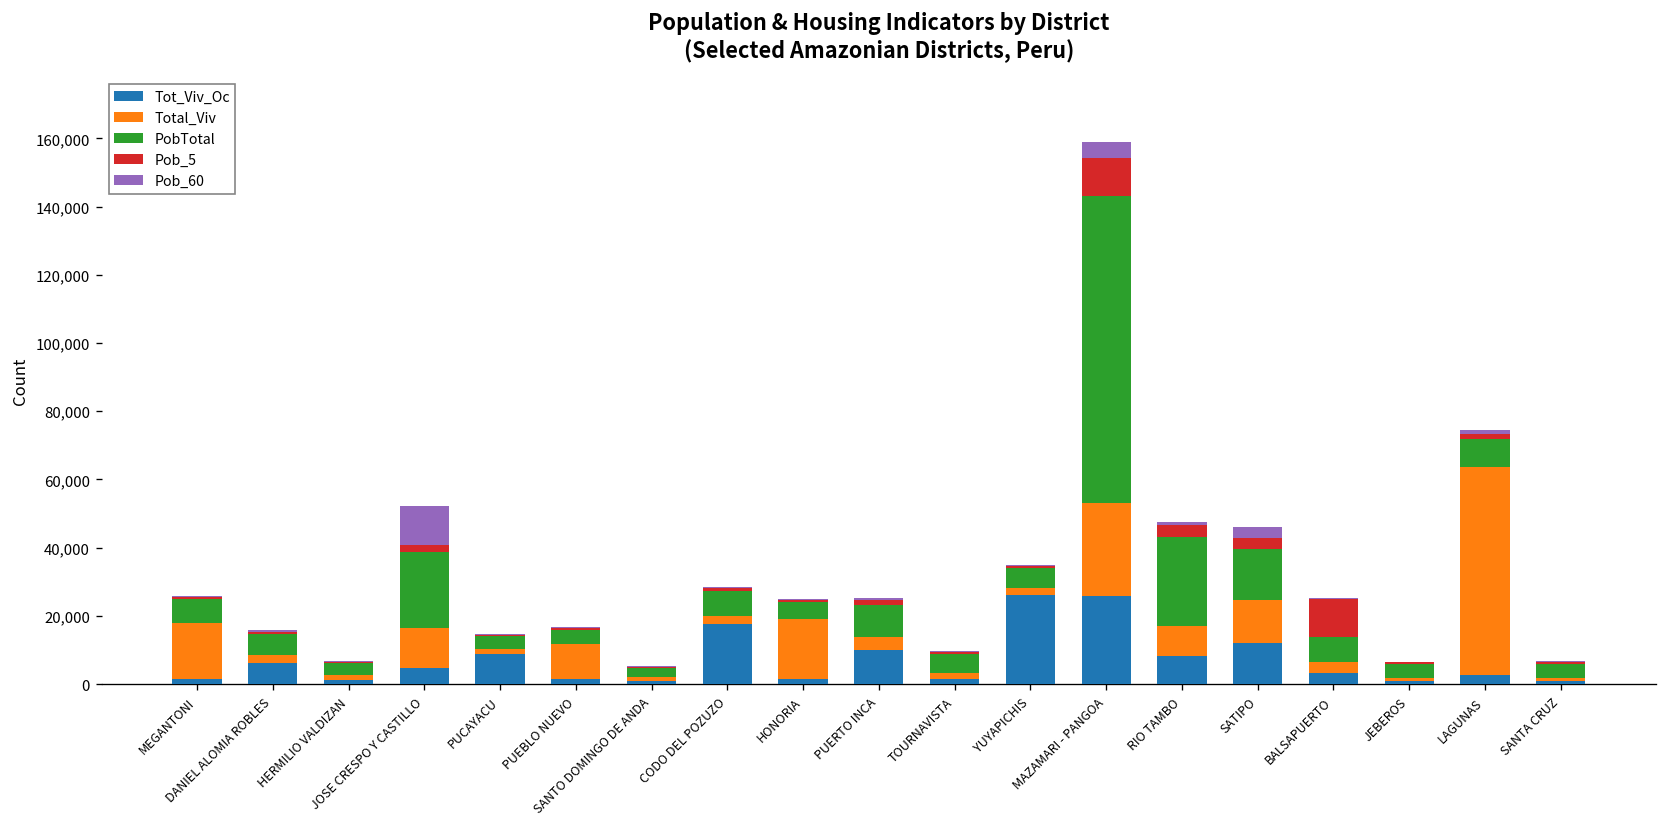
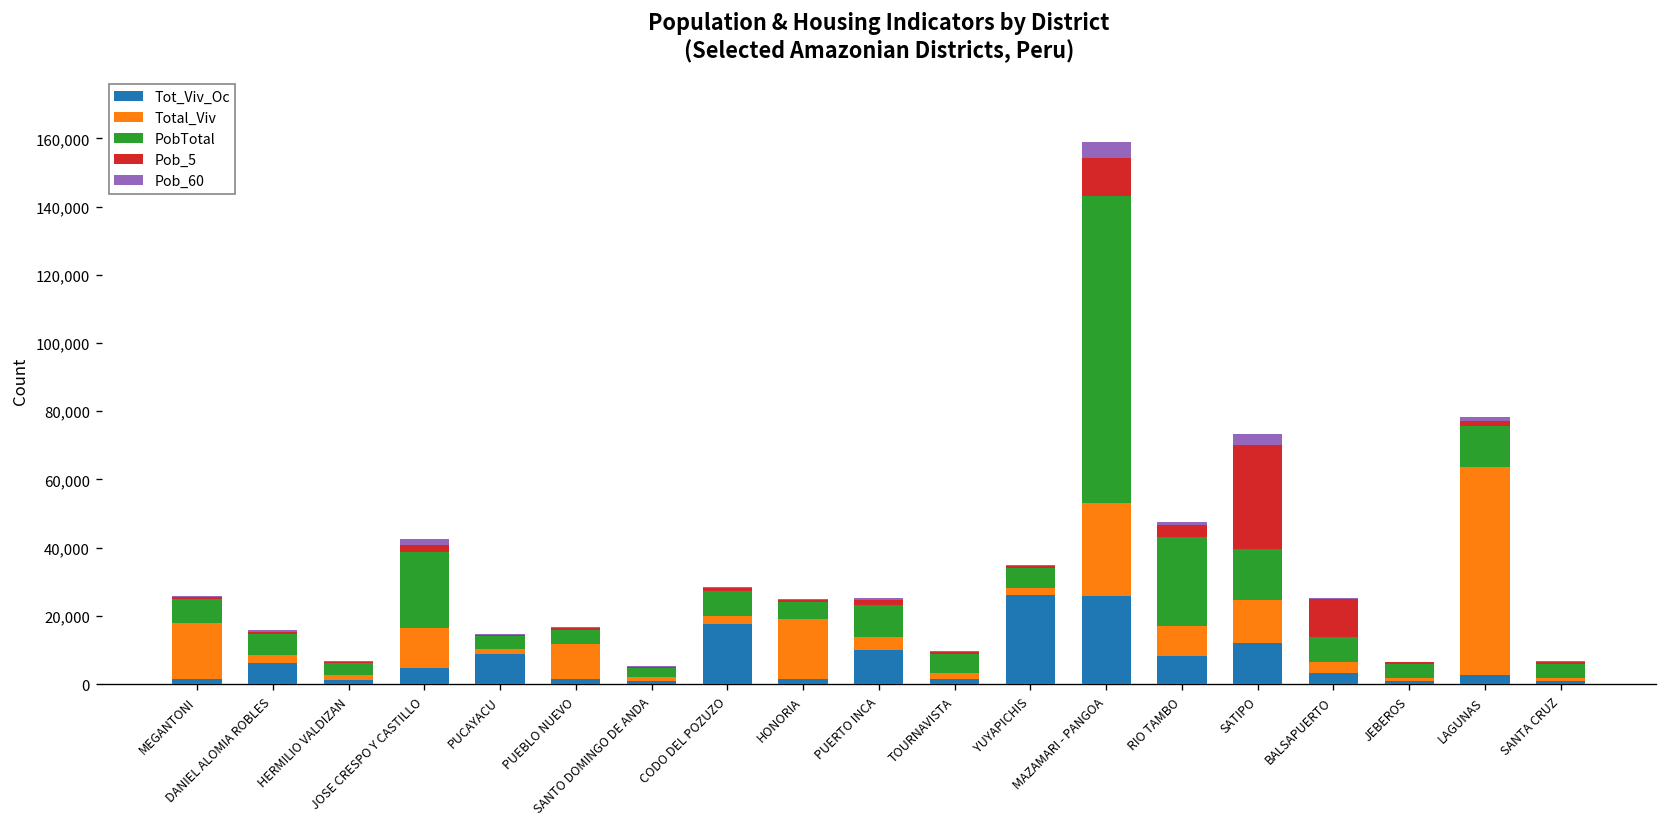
Pob_60, JOSE CRESPO Y CASTILLO: 12,000 -> 2,000
Pob_5, SATIPO: 3,000 -> 31,000
PobTotal, LAGUNAS: 8,000 -> 12,000
